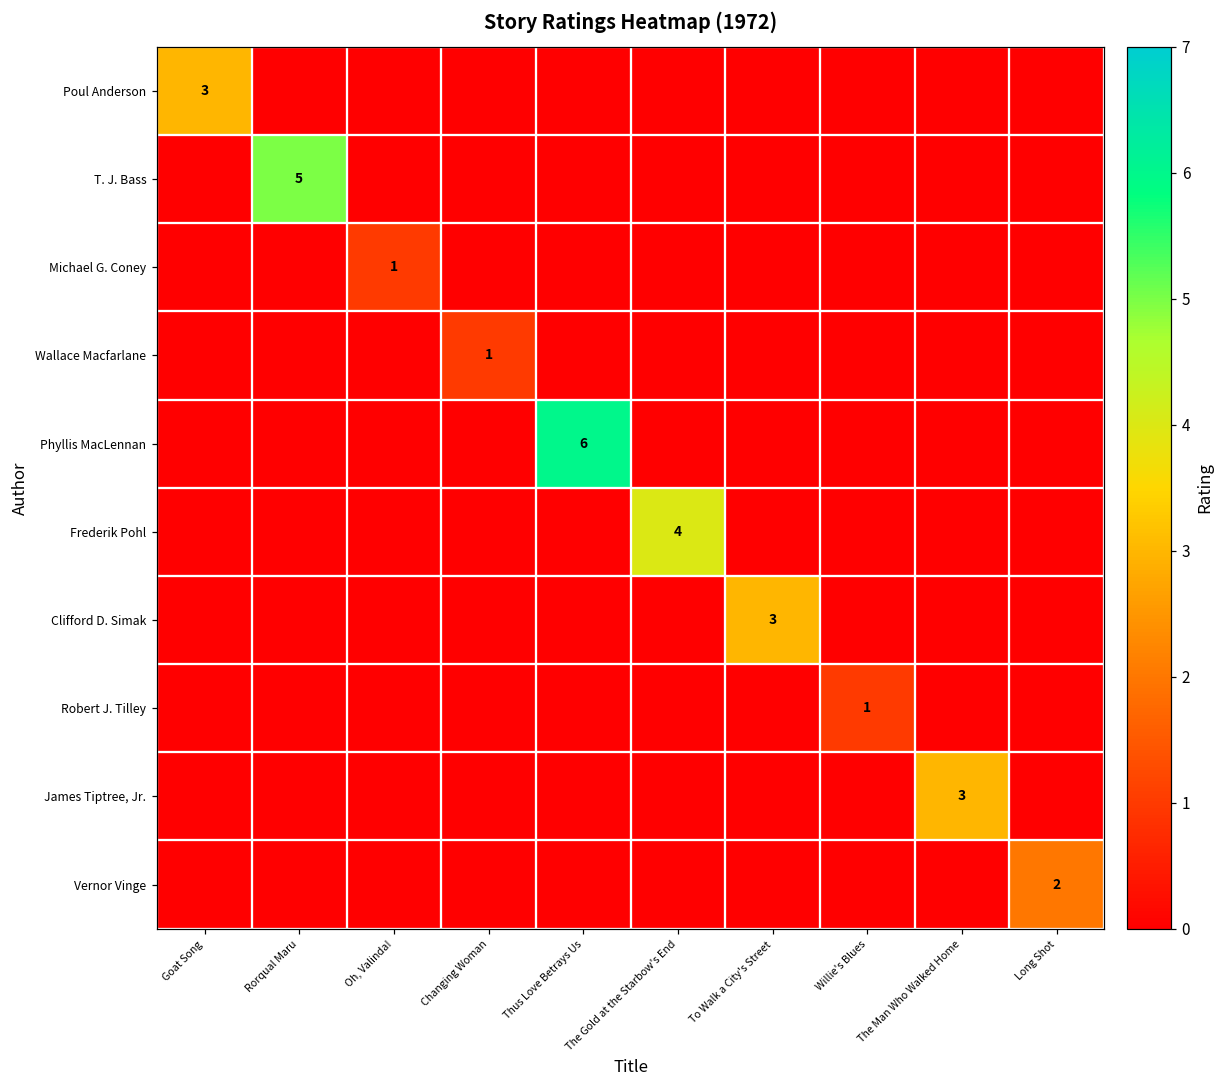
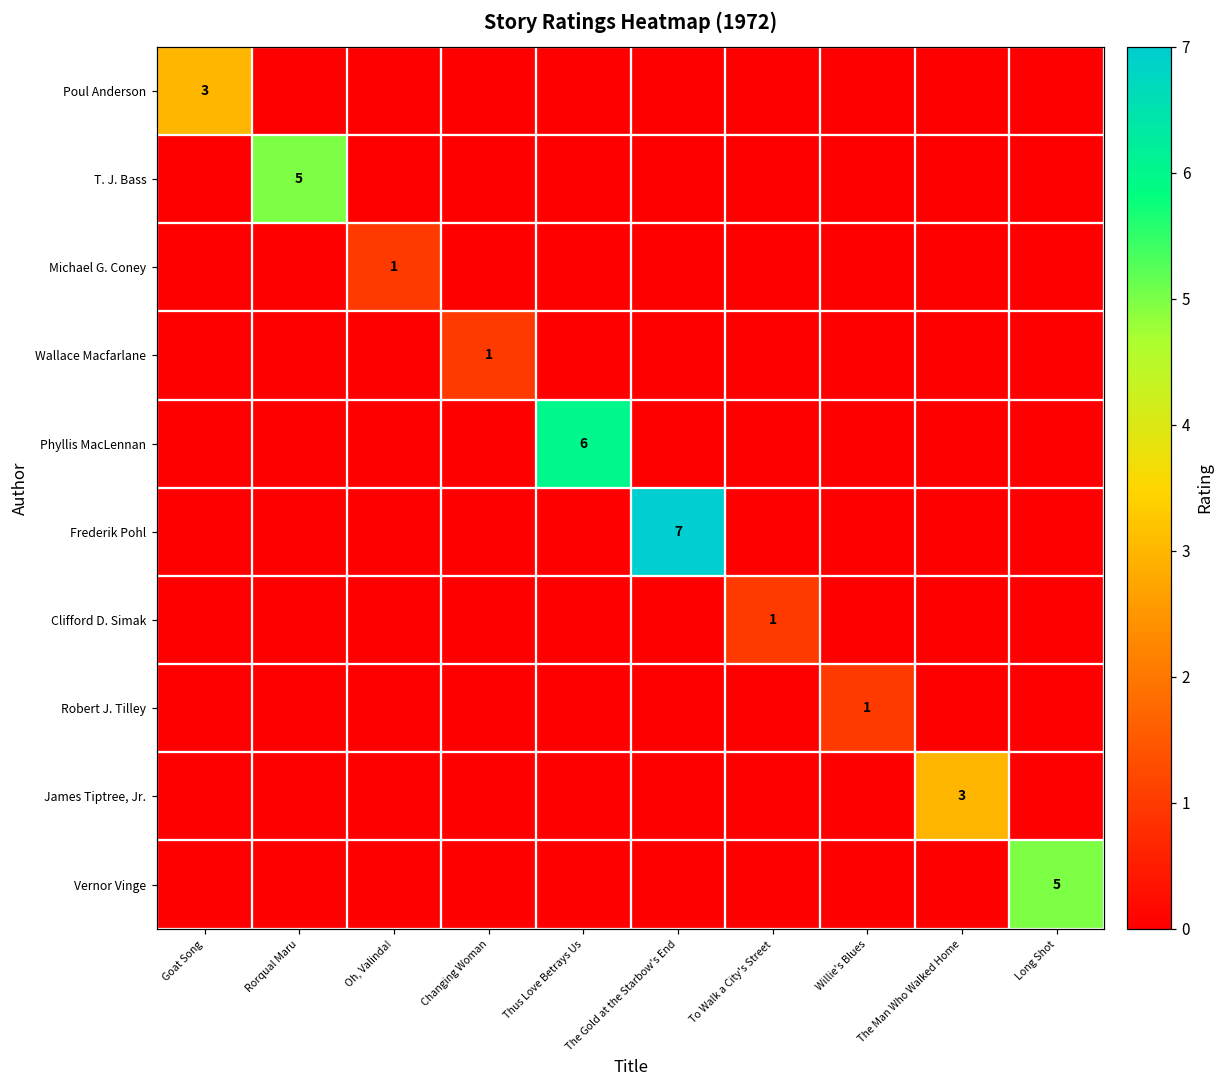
Frederik Pohl, The Gold at the Starbow's End: 4 -> 7
Clifford D. Simak, To Walk a City's Street: 3 -> 1
Vernor Vinge, Long Shot: 2 -> 5
